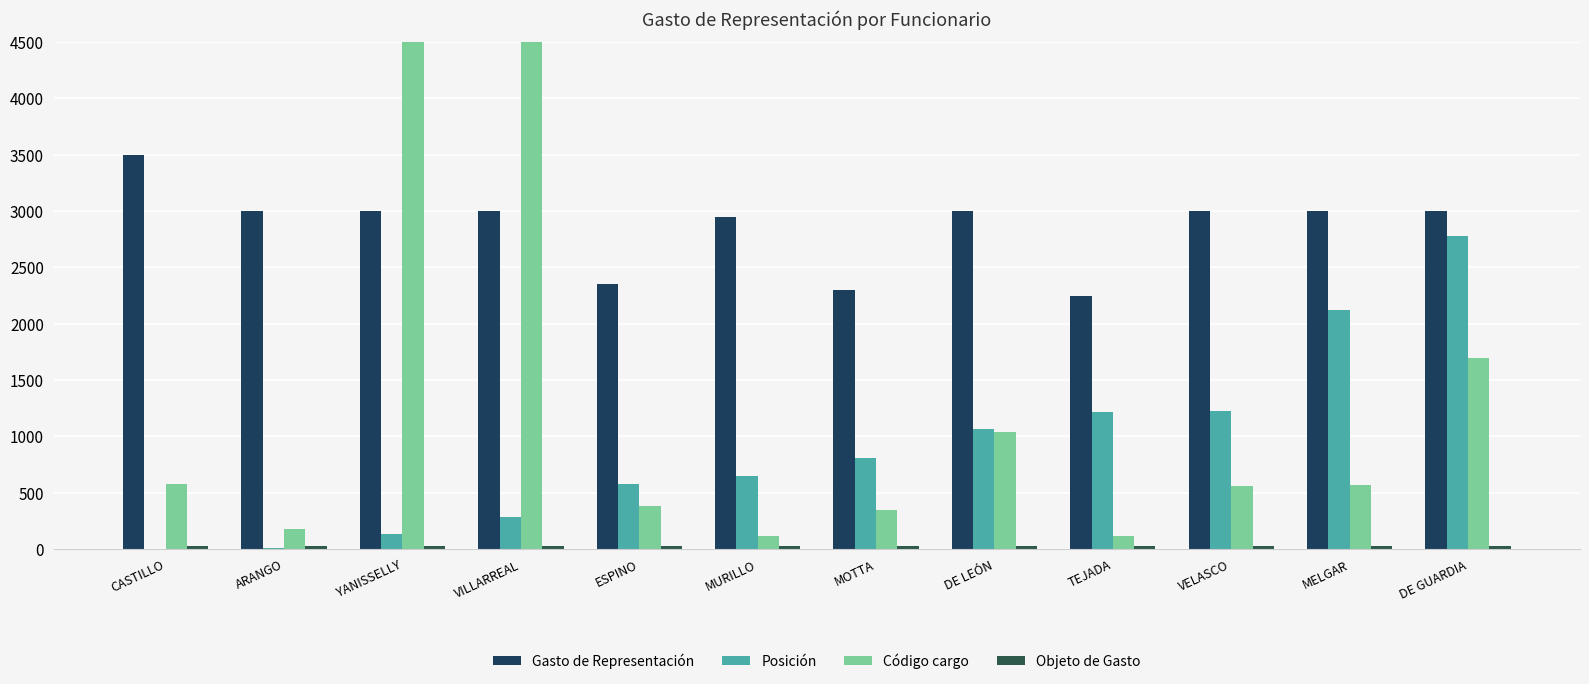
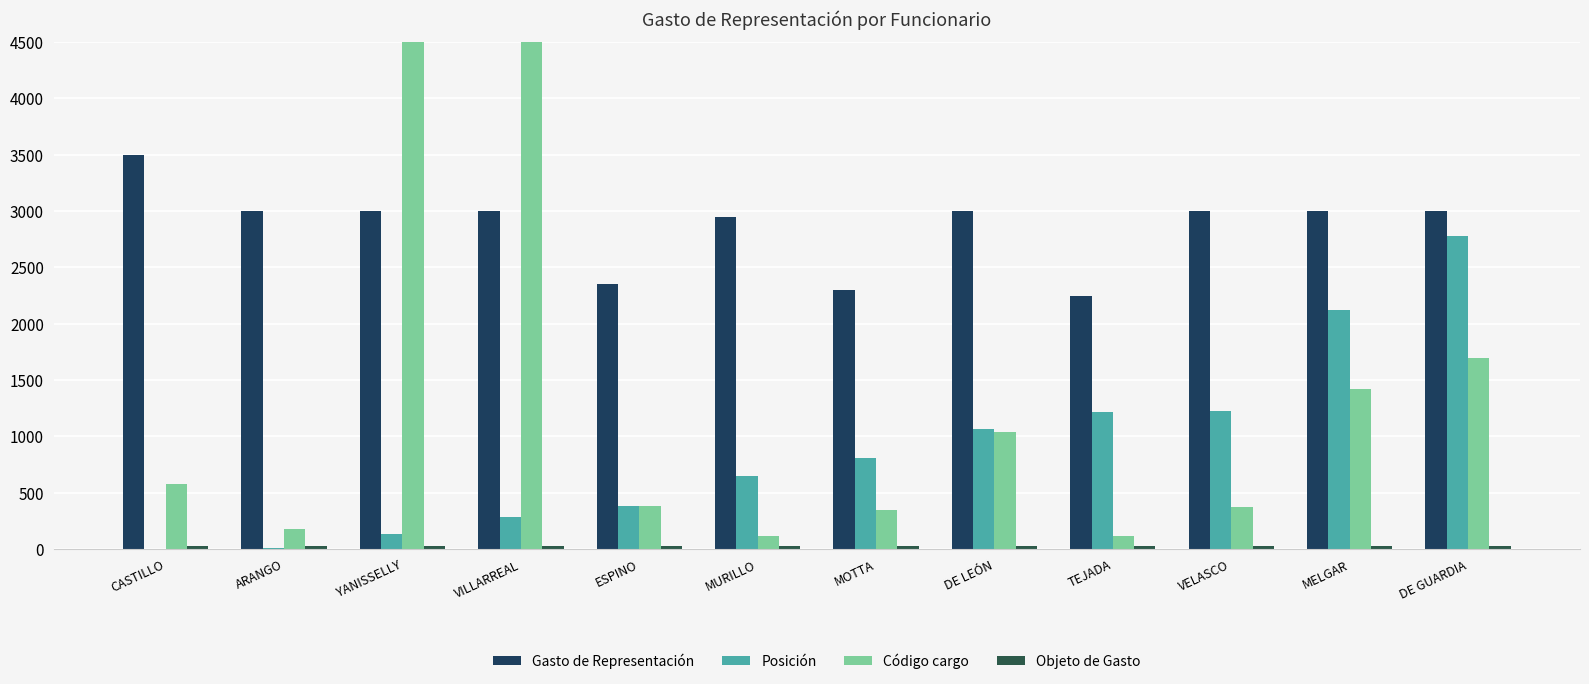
Posición, ESPINO: 580 -> 380
Código cargo, VELASCO: 560 -> 370
Código cargo, MELGAR: 570 -> 1420
